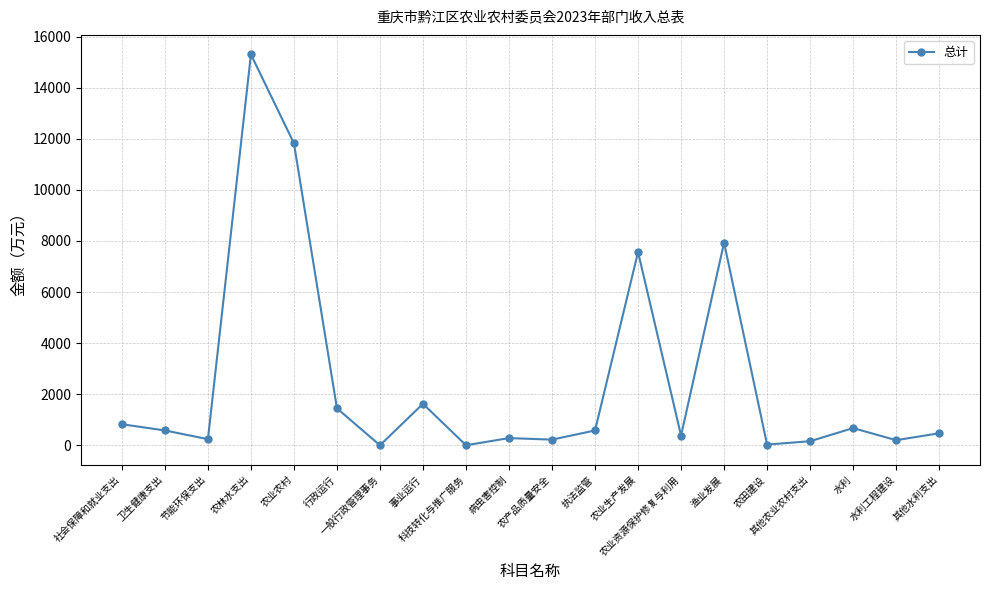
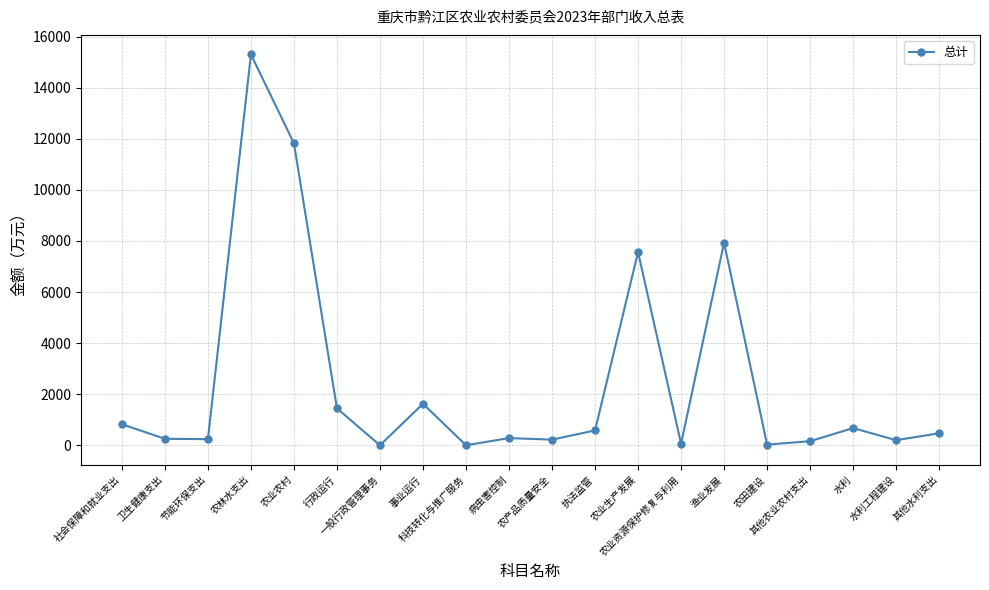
卫生健康支出: 600 -> 300
农业资源保护修复与利用: 400 -> 100
